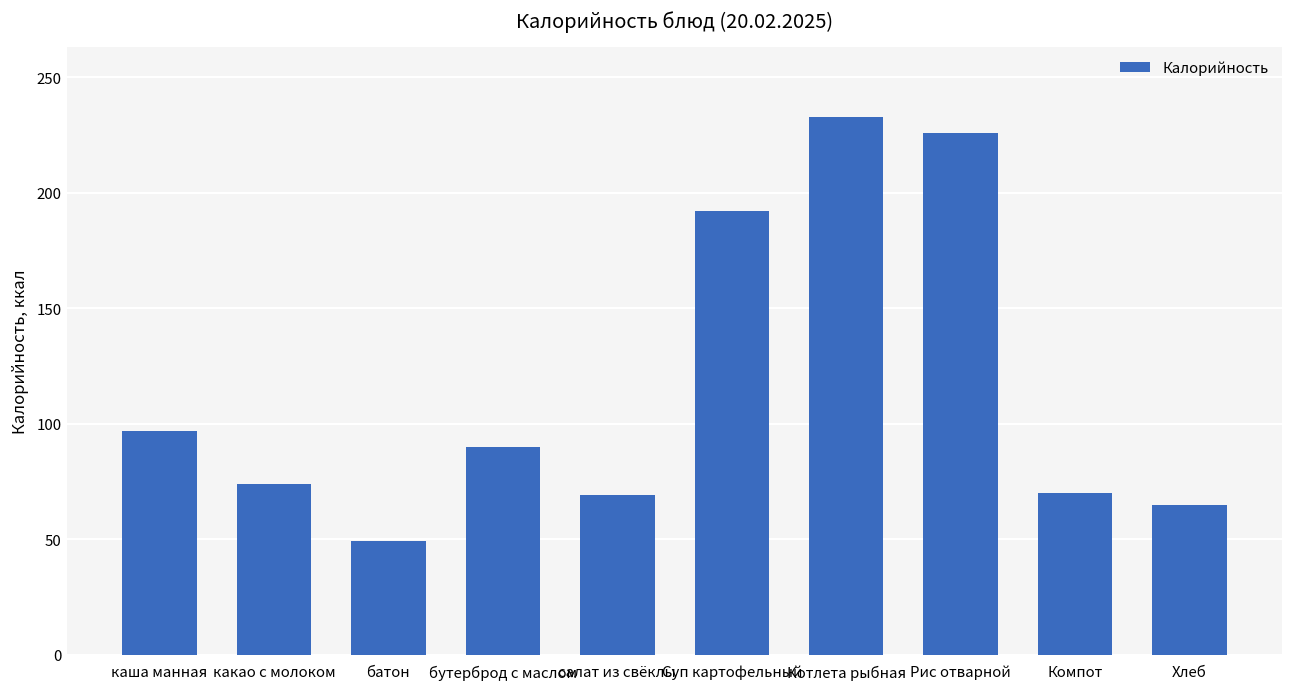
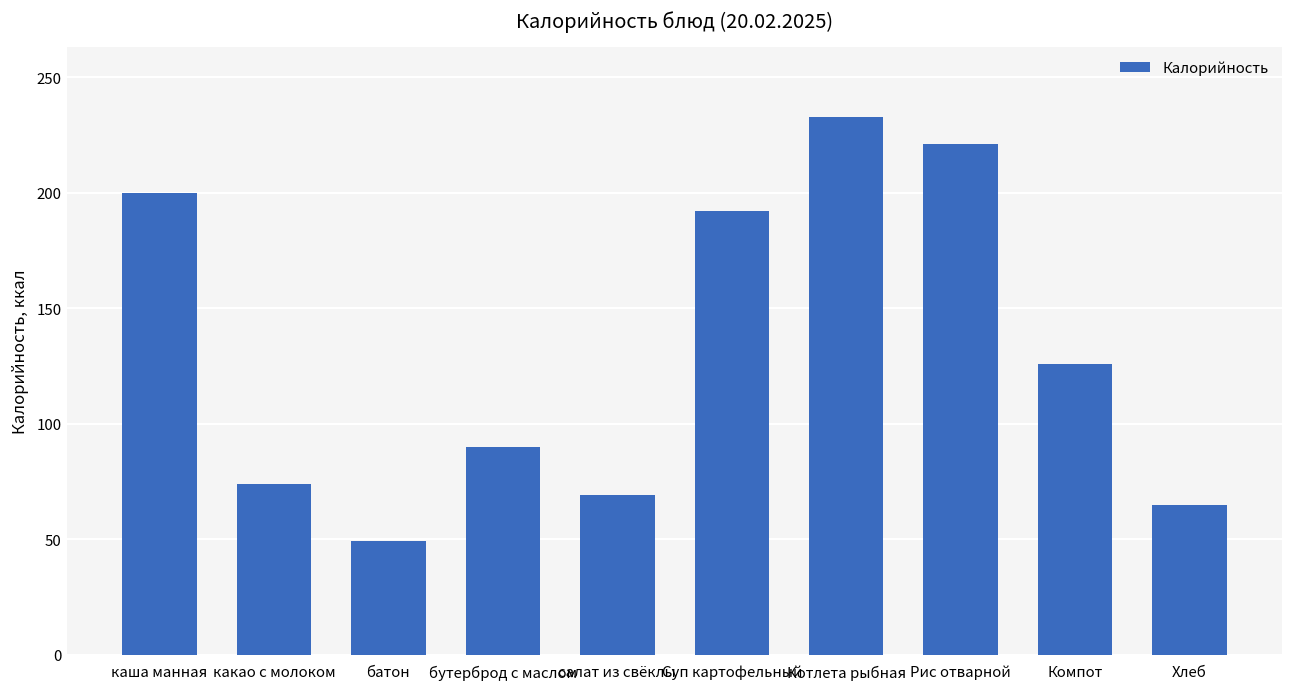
каша манная: 97 -> 200
Рис отварной: 226 -> 221
Компот: 70 -> 126
